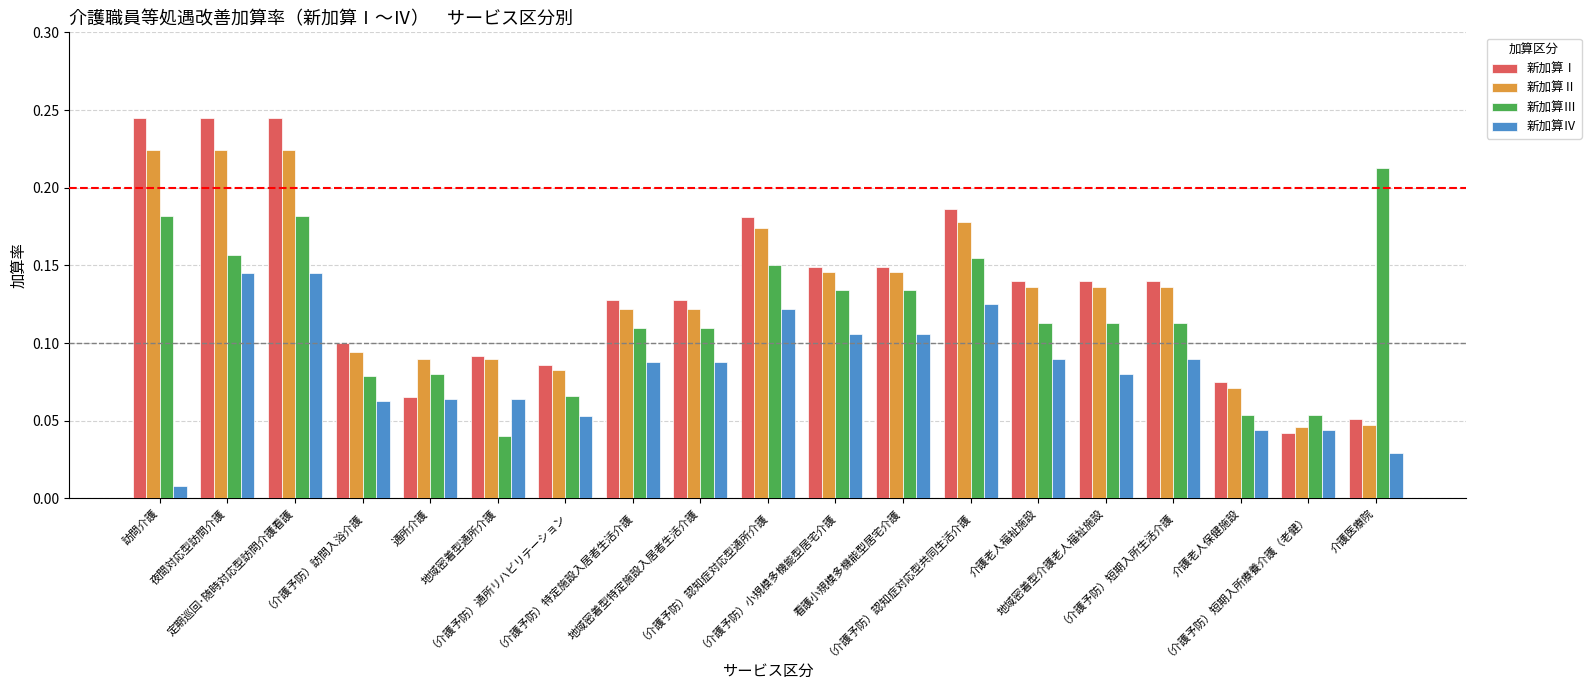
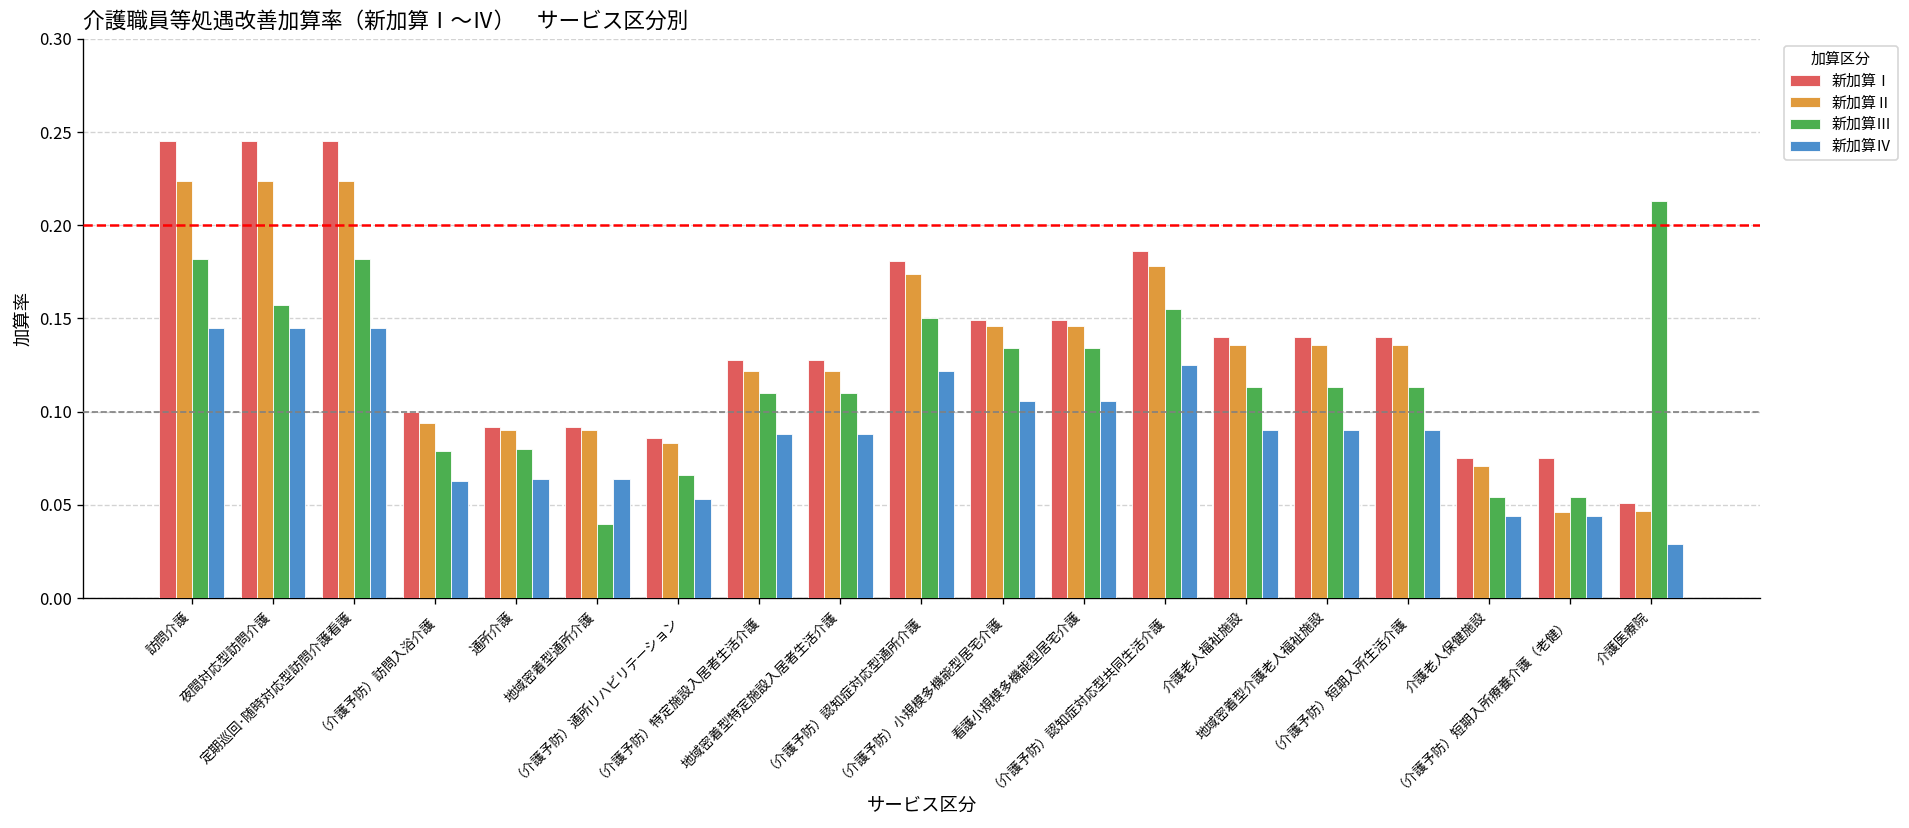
新加算Ⅳ, 訪問介護: 0.008 -> 0.145
新加算Ⅰ, 通所介護: 0.065 -> 0.092
新加算Ⅳ, 地域密着型介護老人福祉施設: 0.08 -> 0.09
新加算Ⅰ, （介護予防）短期入所療養介護（老健）: 0.042 -> 0.075
